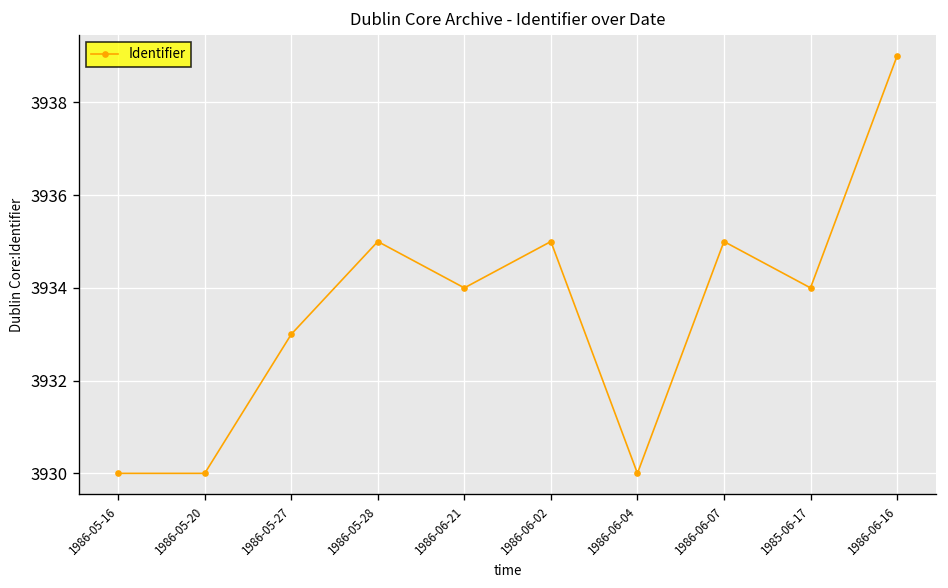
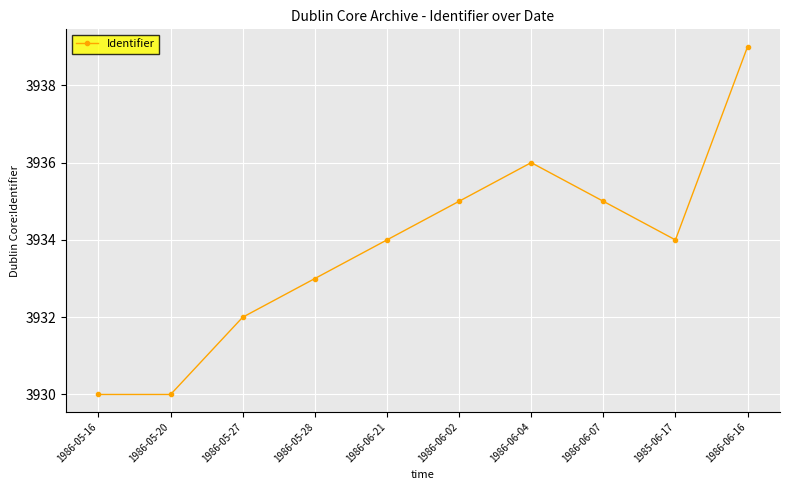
1986-05-27: 3933 -> 3932
1986-05-28: 3935 -> 3933
1986-06-04: 3930 -> 3936
